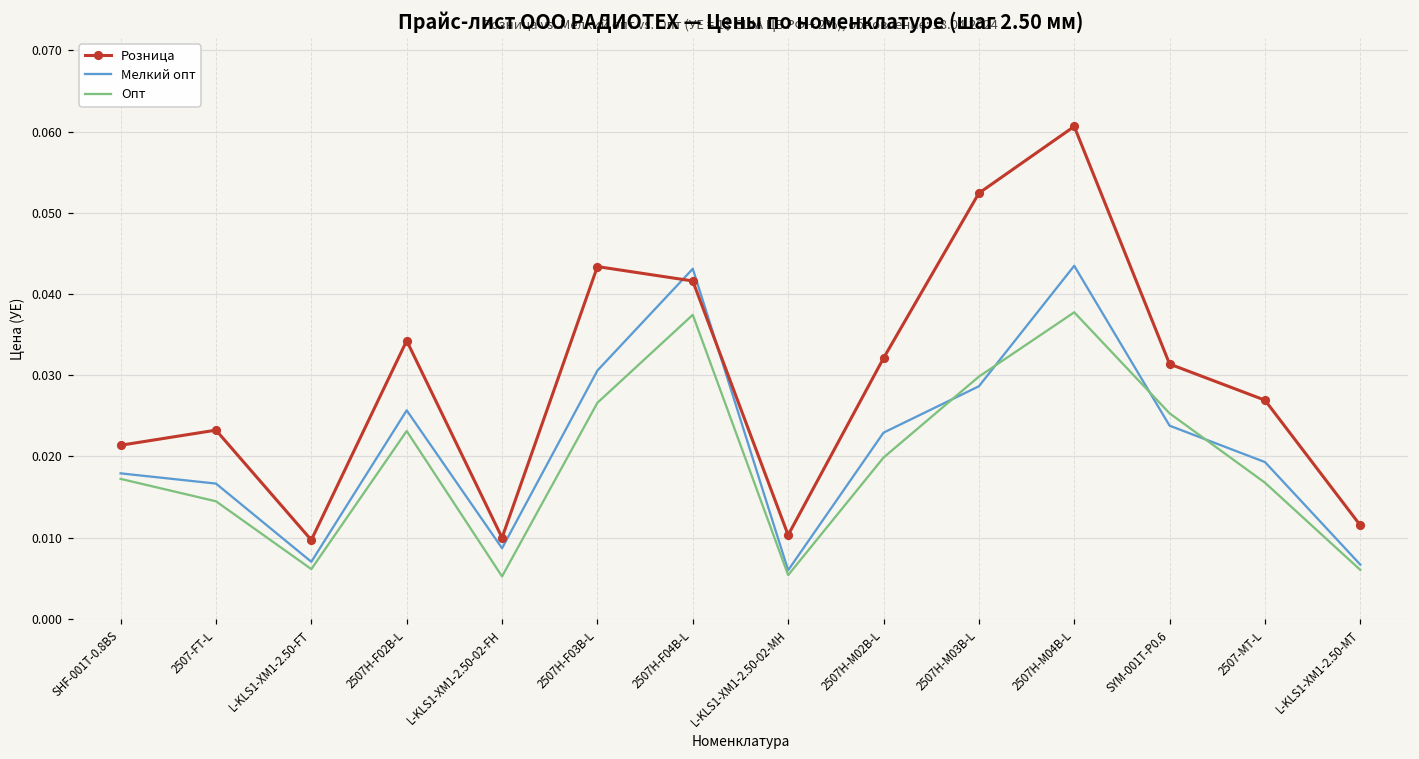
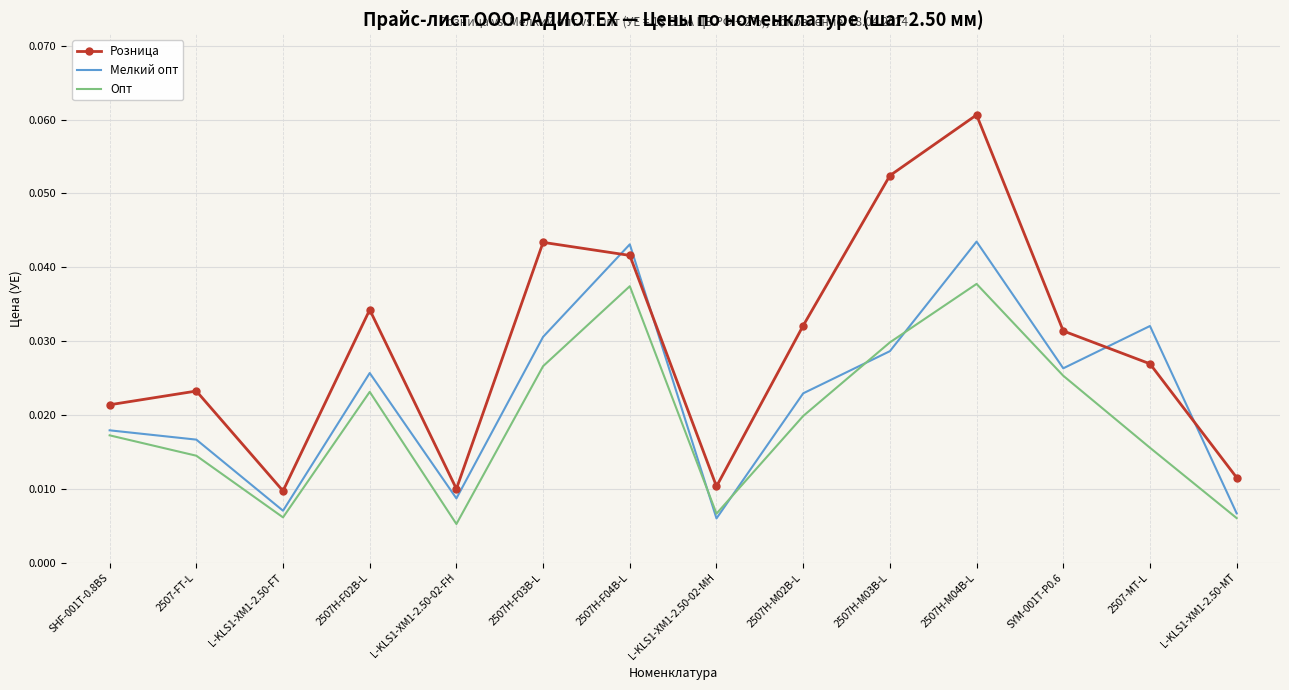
Опт, L-KLS1-XM1-2.50-02-MH: 0.005 -> 0.007
Мелкий опт, SYM-001T-P0.6: 0.024 -> 0.026
Мелкий опт, 2507-MT-L: 0.019 -> 0.032
Опт, 2507-MT-L: 0.017 -> 0.016
